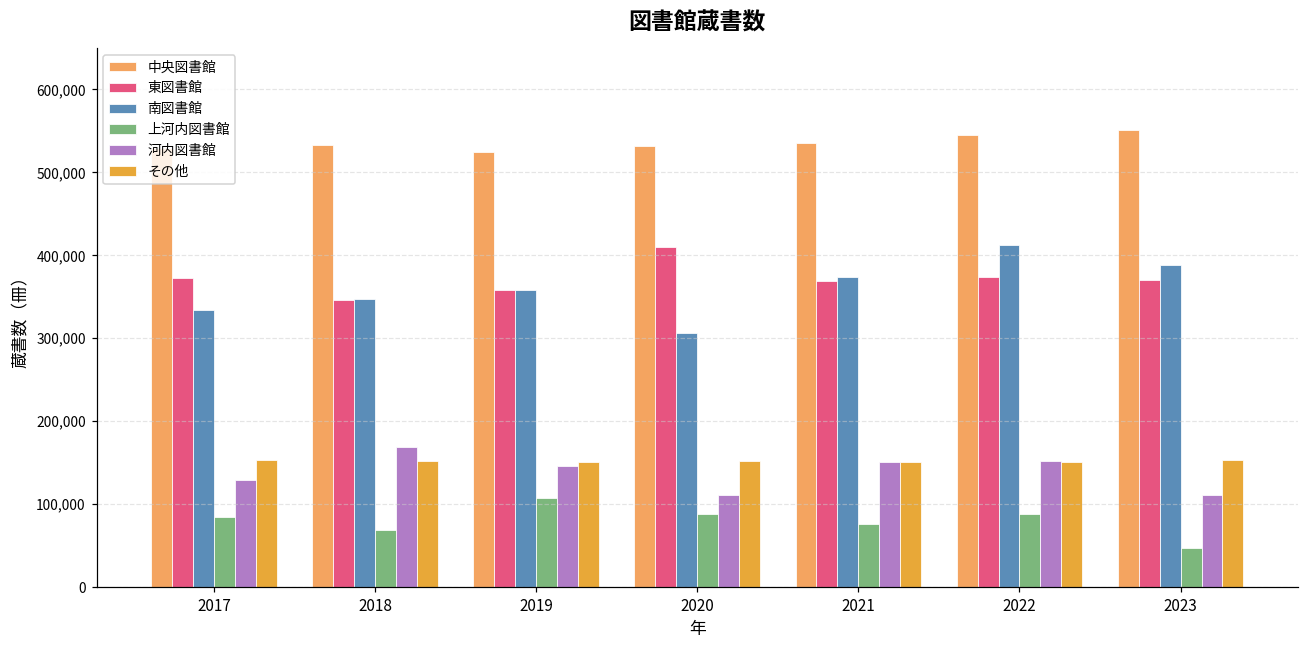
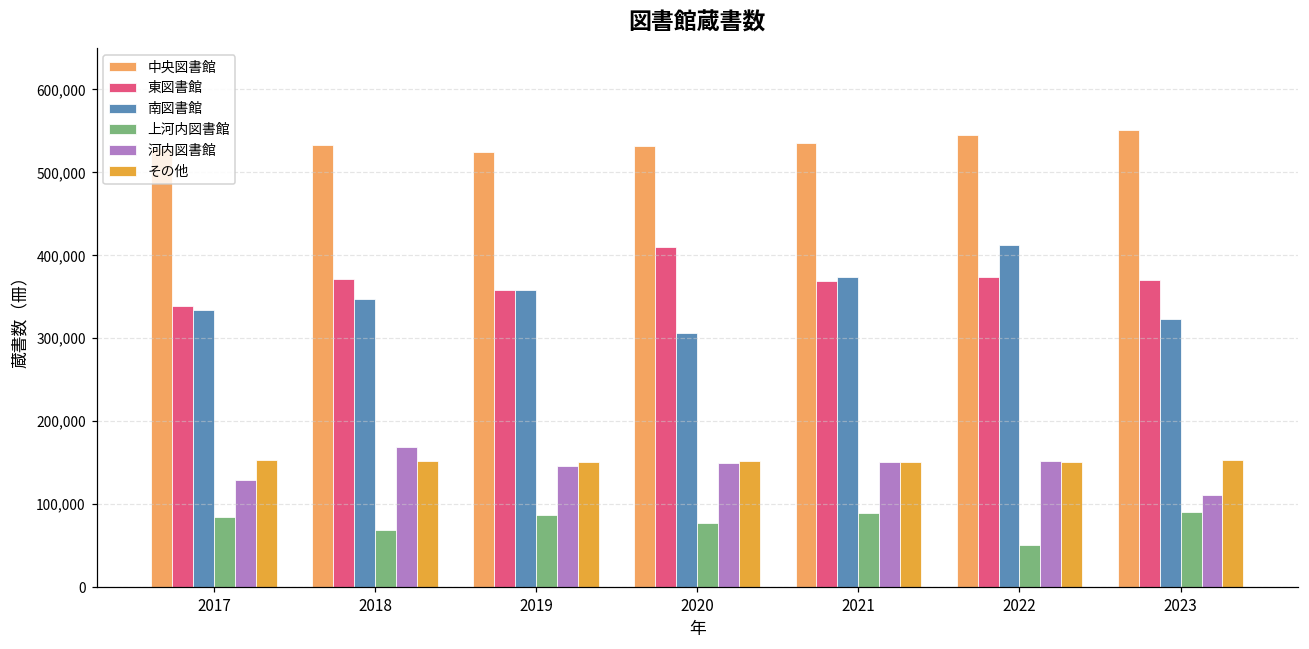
東図書館, 2017: 370,000 -> 340,000
東図書館, 2018: 350,000 -> 370,000
上河内図書館, 2019: 110,000 -> 90,000
上河内図書館, 2020: 90,000 -> 80,000
河内図書館, 2020: 110,000 -> 150,000
上河内図書館, 2021: 80,000 -> 90,000
上河内図書館, 2022: 90,000 -> 50,000
南図書館, 2023: 390,000 -> 320,000
上河内図書館, 2023: 50,000 -> 90,000
